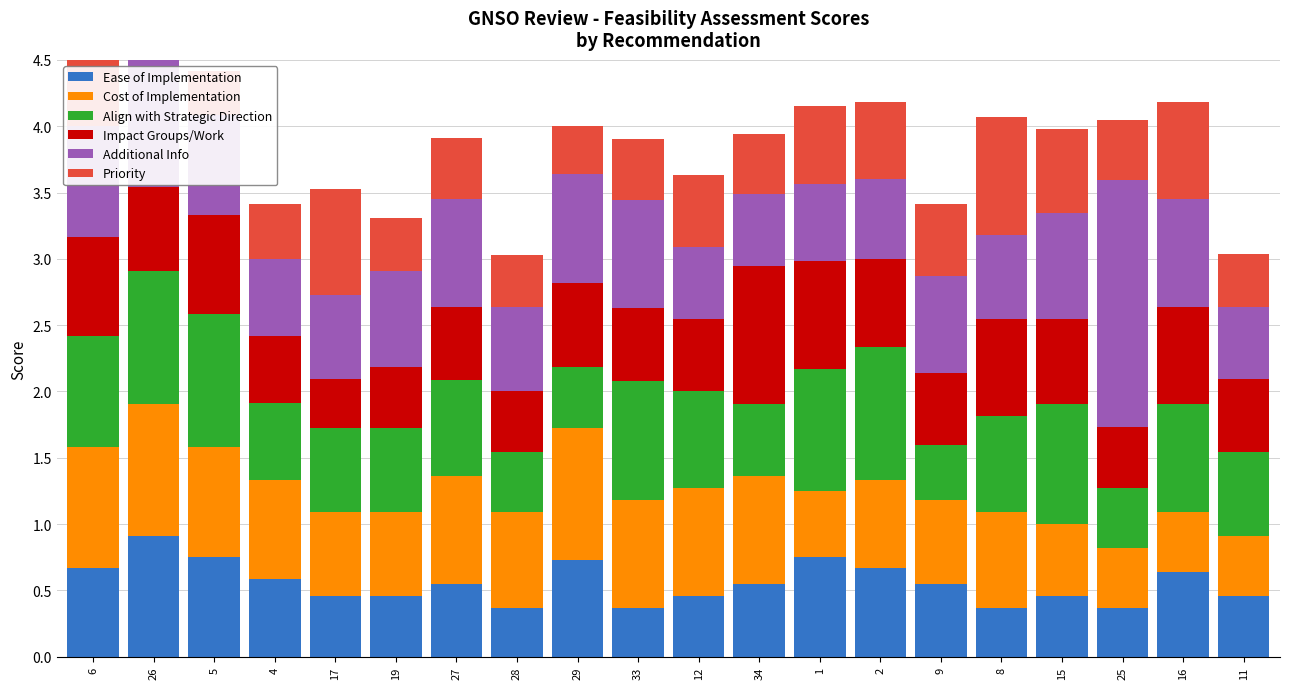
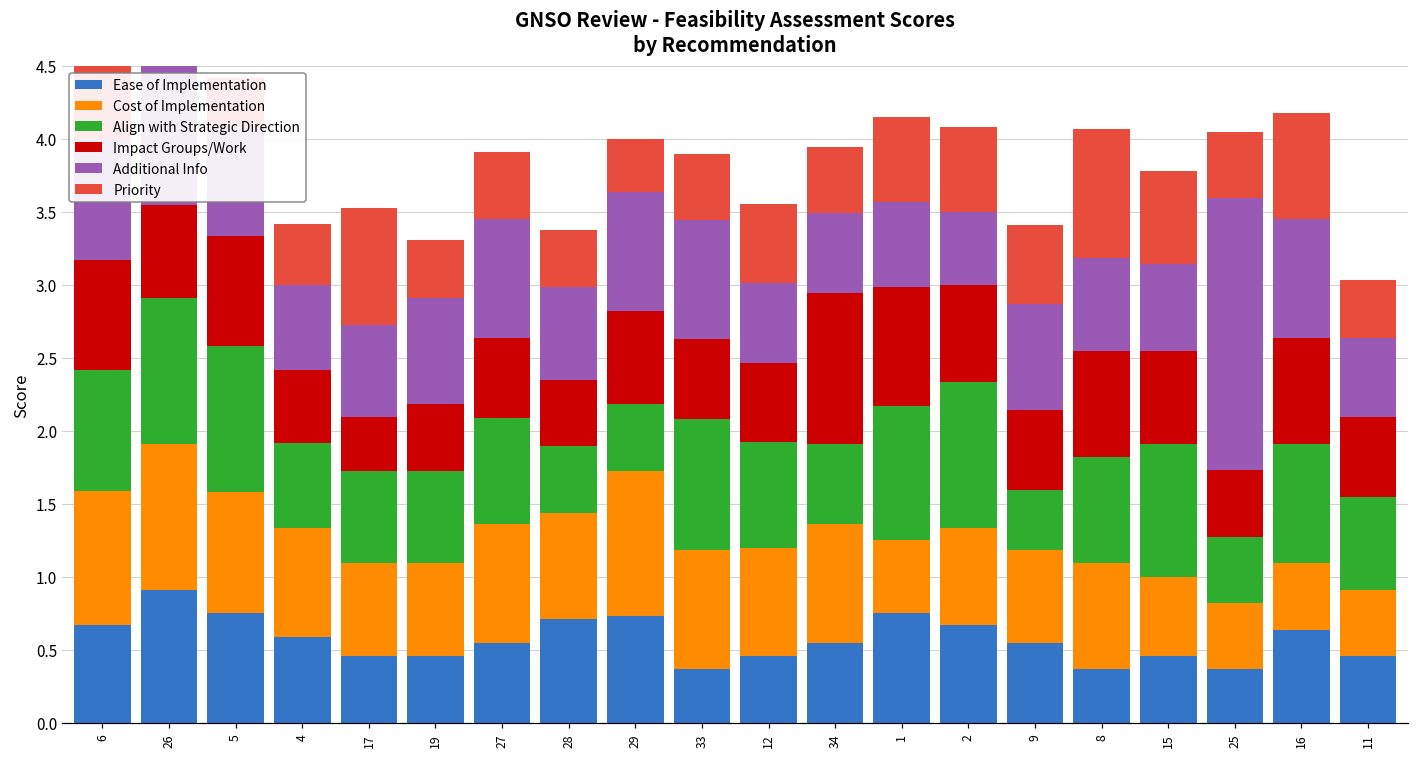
Ease of Implementation, 28: 0.36 -> 0.71
Cost of Implementation, 12: 0.82 -> 0.74
Additional Info, 2: 0.6 -> 0.5
Additional Info, 15: 0.8 -> 0.6
